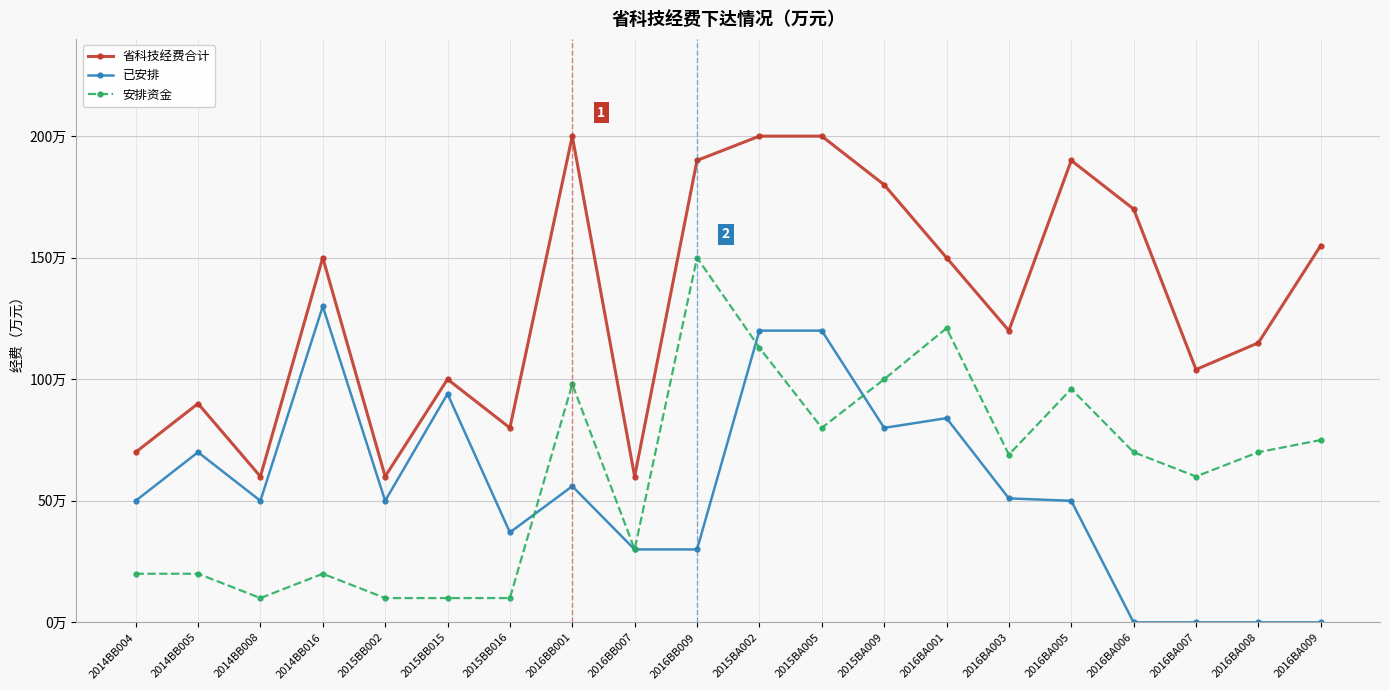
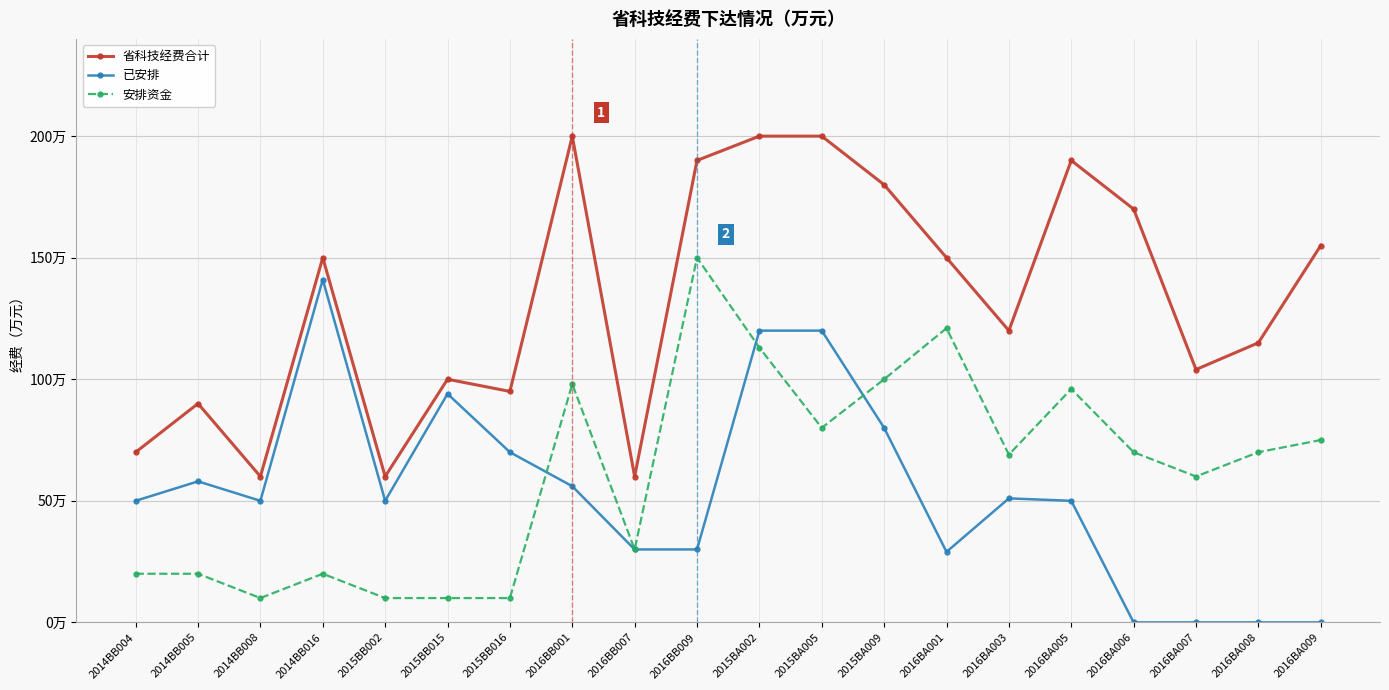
已安排, 2014BB005: 70万 -> 58万
已安排, 2014BB016: 130万 -> 141万
省科技经费合计, 2015BB016: 80万 -> 95万
已安排, 2015BB016: 37万 -> 70万
已安排, 2016BA001: 84万 -> 29万
